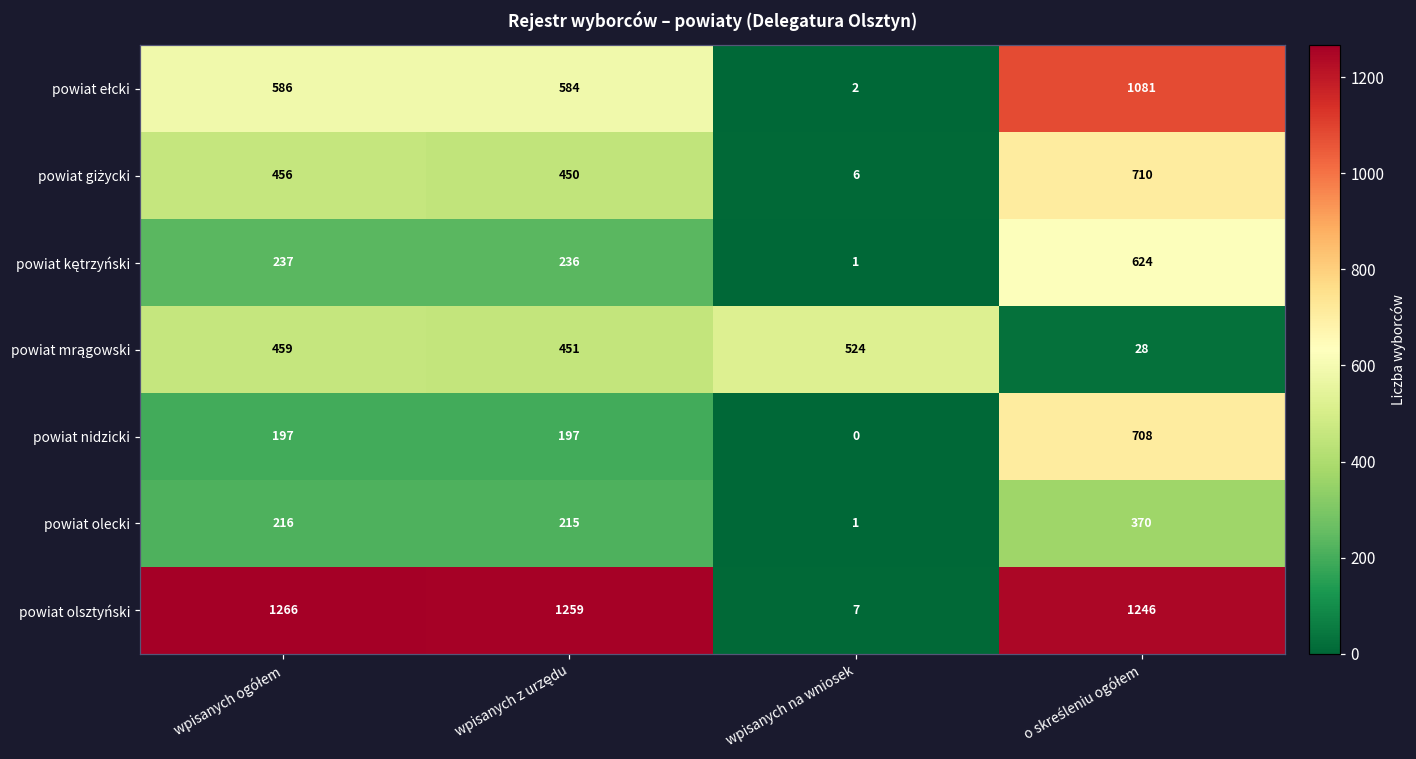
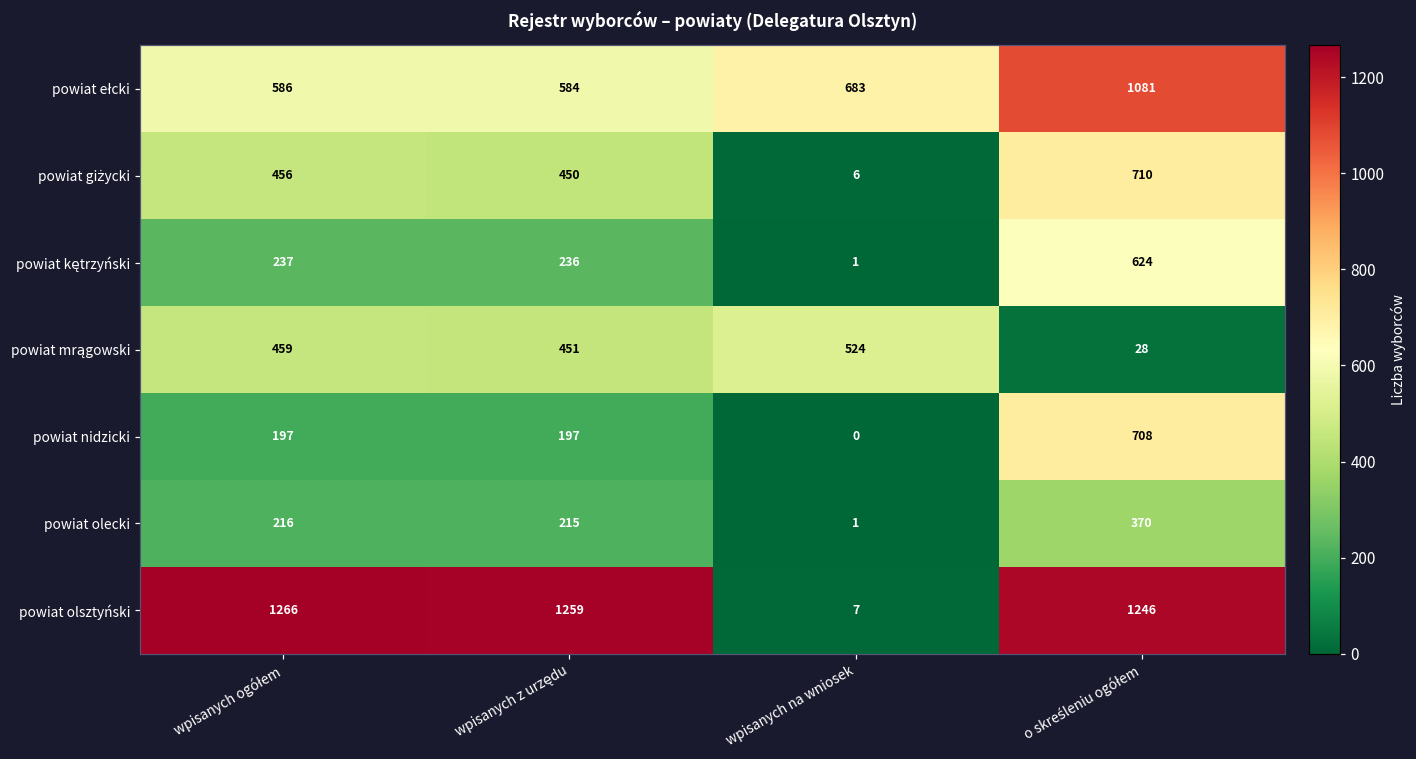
powiat ełcki, wpisanych na wniosek: 2 -> 683
